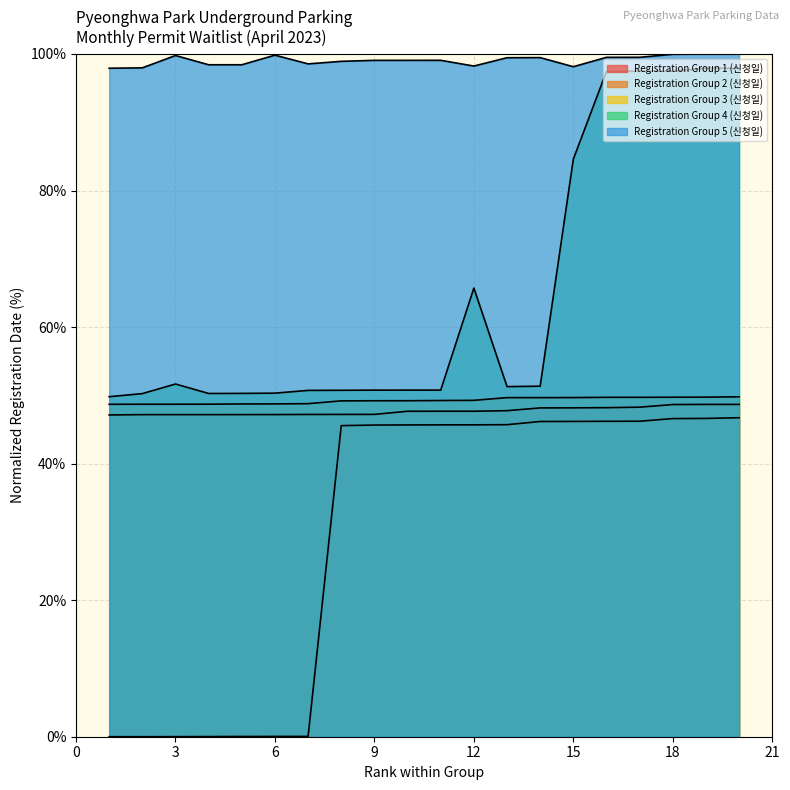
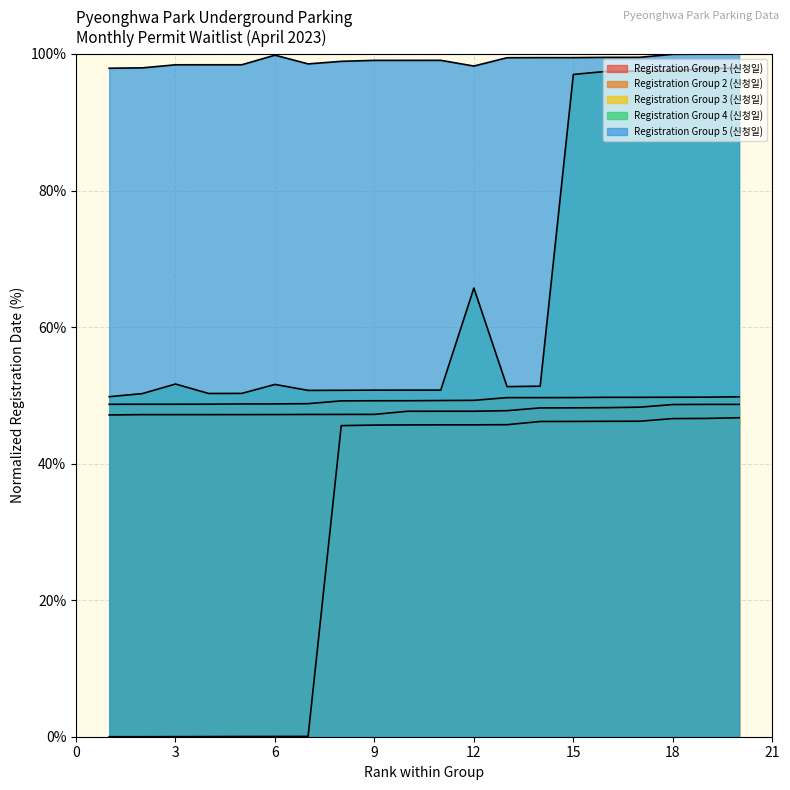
Registration Group 5 (신청일), 3: 100% -> 98%
Registration Group 4 (신청일), 6: 50% -> 52%
Registration Group 4 (신청일), 15: 85% -> 97%
Registration Group 5 (신청일), 15: 98% -> 99%
